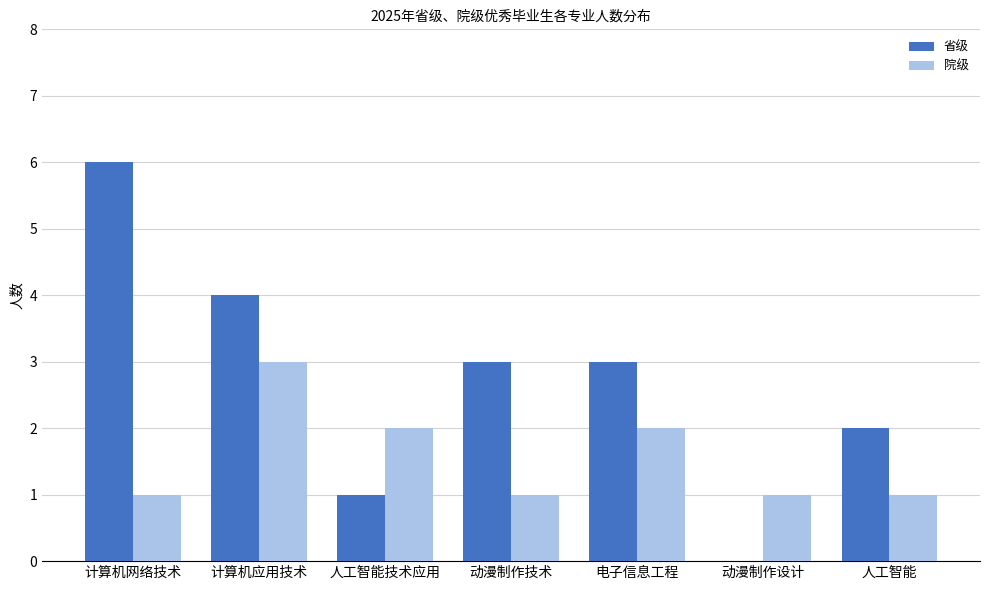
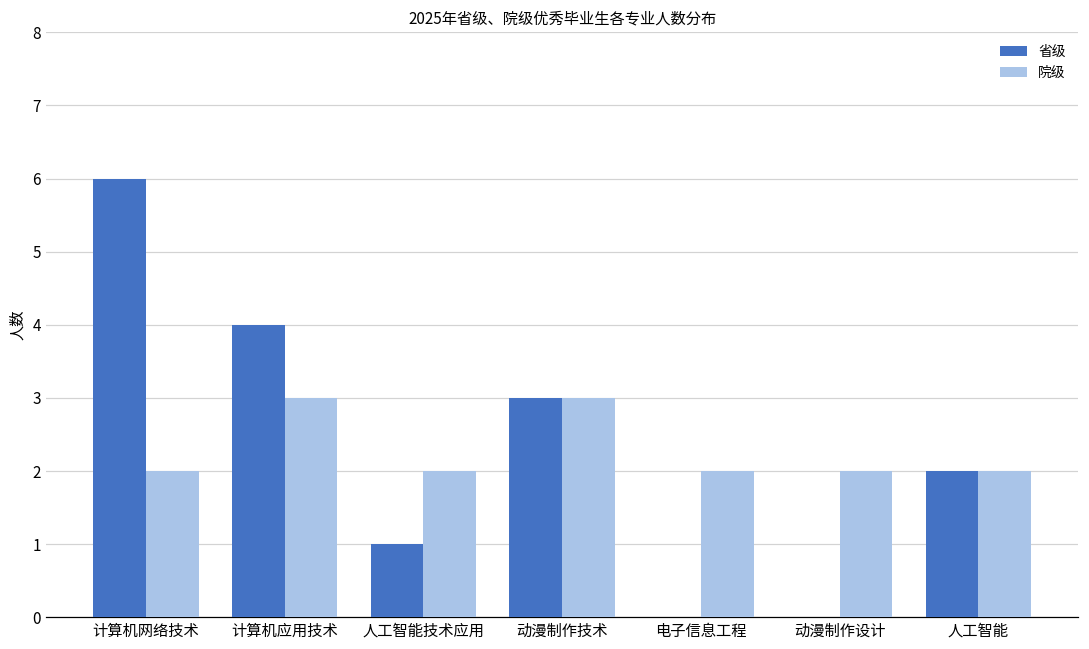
院级, 计算机网络技术: 1 -> 2
院级, 动漫制作技术: 1 -> 3
省级, 电子信息工程: 3 -> 0
院级, 动漫制作设计: 1 -> 2
院级, 人工智能: 1 -> 2
